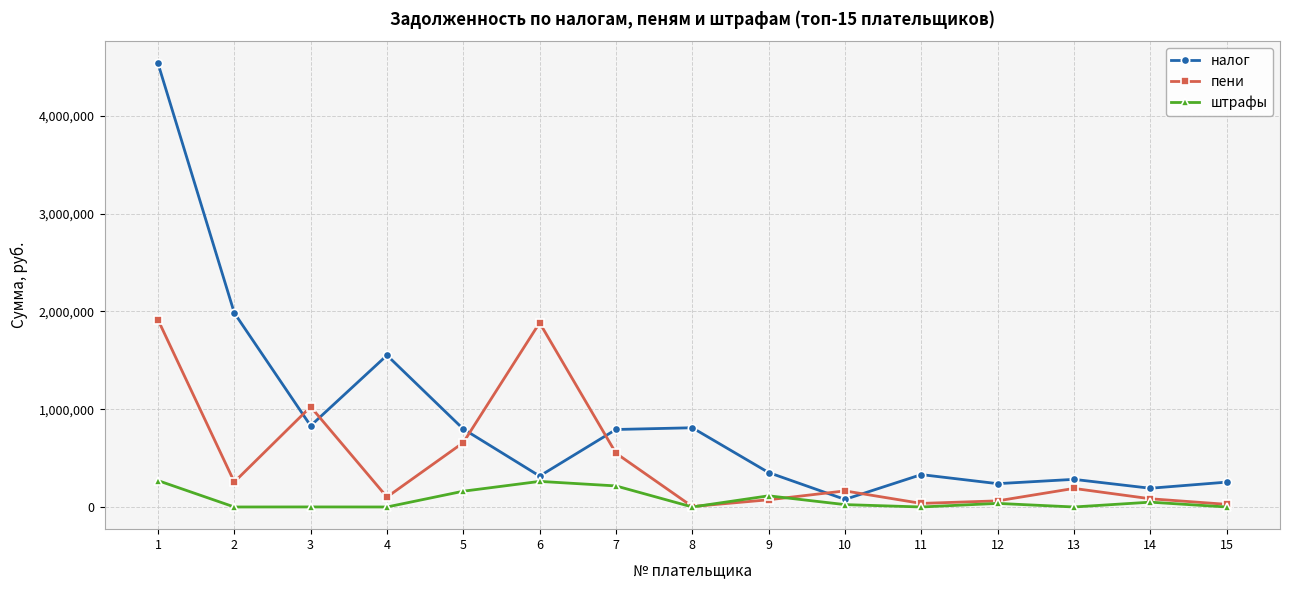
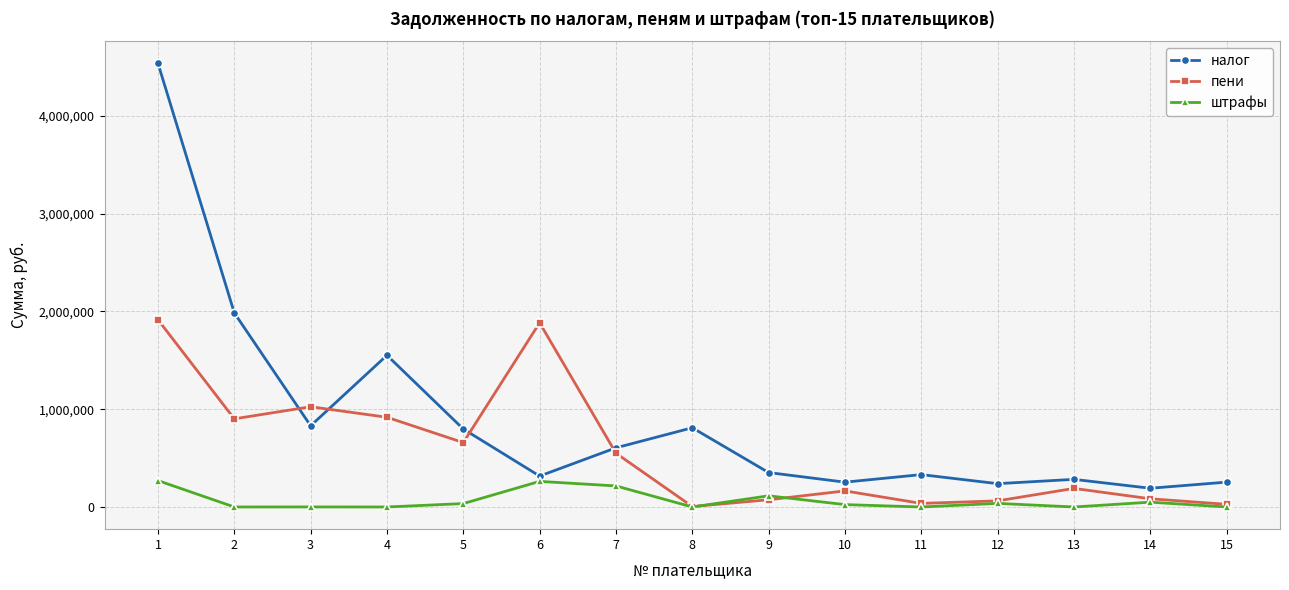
пени, 2: 300,000 -> 900,000
пени, 4: 100,000 -> 900,000
штрафы, 5: 200,000 -> 0
налог, 7: 800,000 -> 600,000
налог, 10: 100,000 -> 300,000
